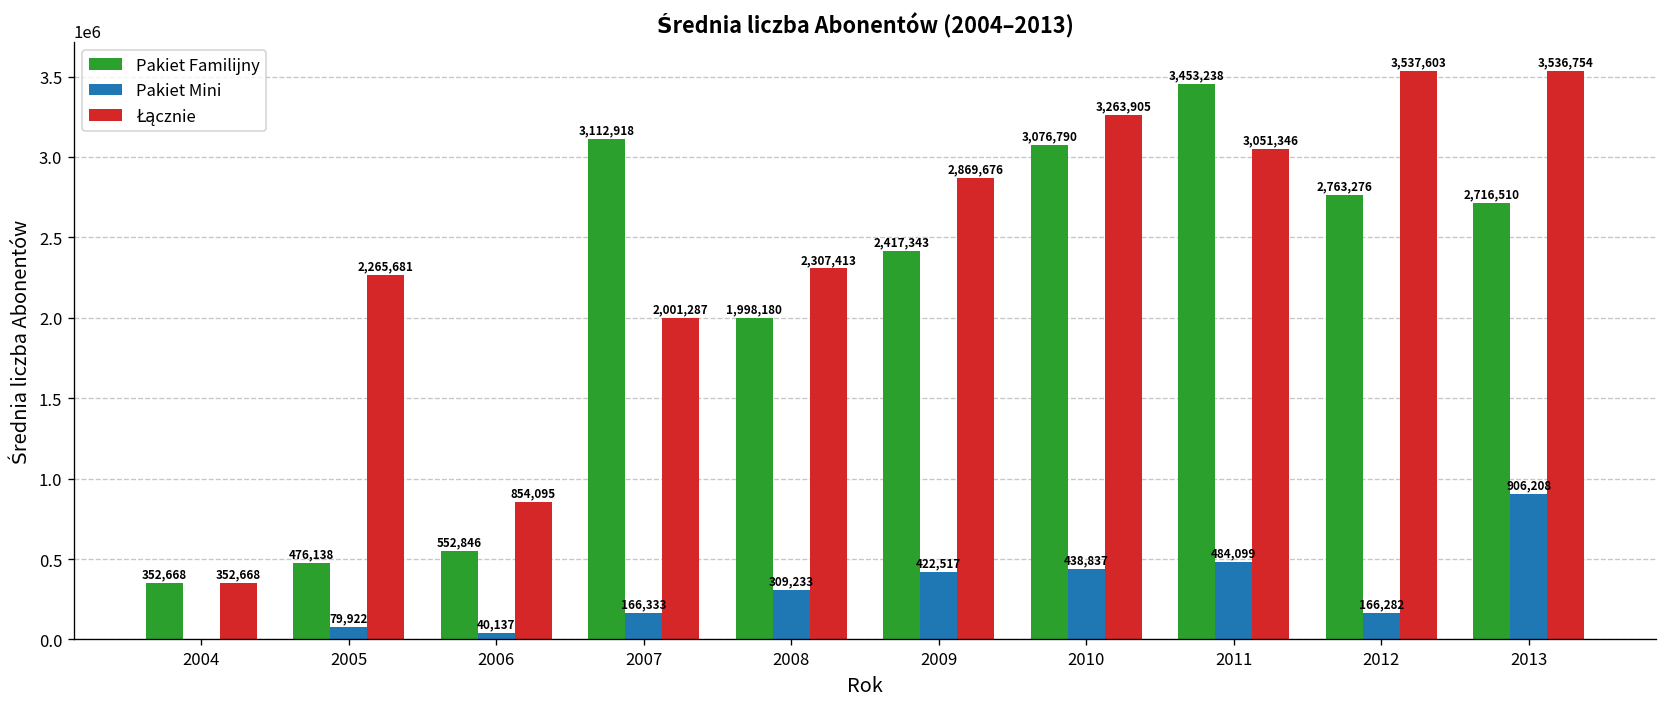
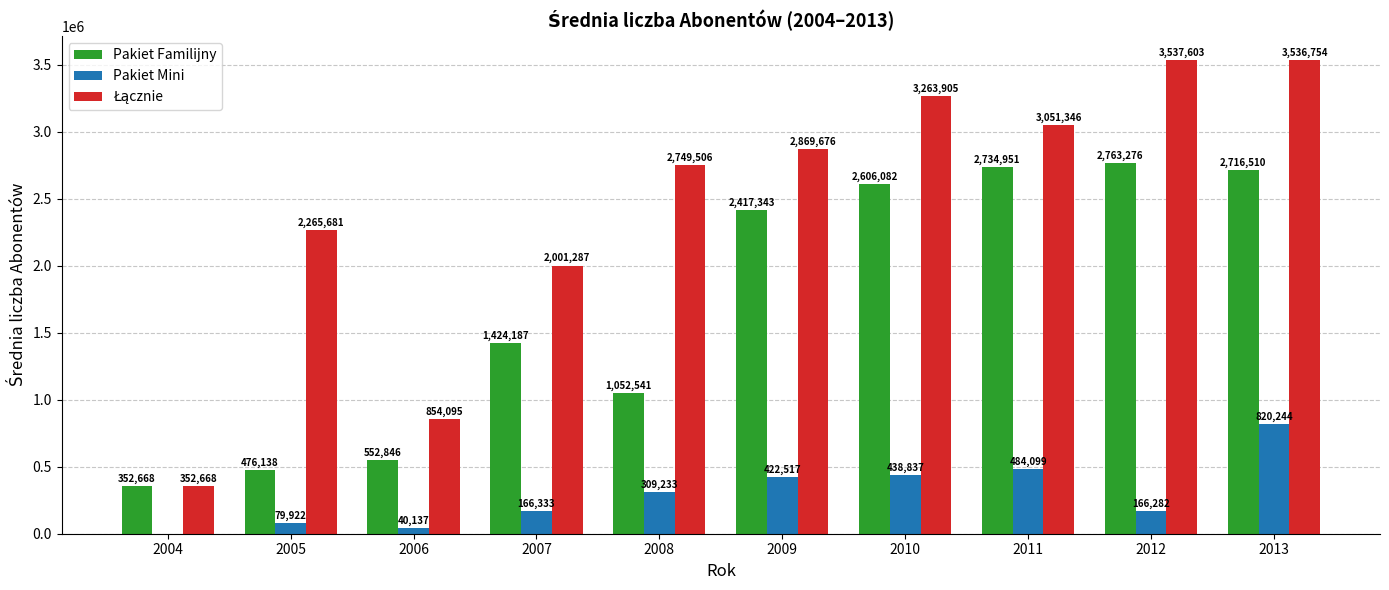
Pakiet Familijny, 2007: 3,112,918 -> 1,424,187
Pakiet Familijny, 2008: 1,998,180 -> 1,052,541
Łącznie, 2008: 2,307,413 -> 2,749,506
Pakiet Familijny, 2010: 3,076,790 -> 2,606,082
Pakiet Familijny, 2011: 3,453,238 -> 2,734,951
Pakiet Mini, 2013: 906,208 -> 820,244
